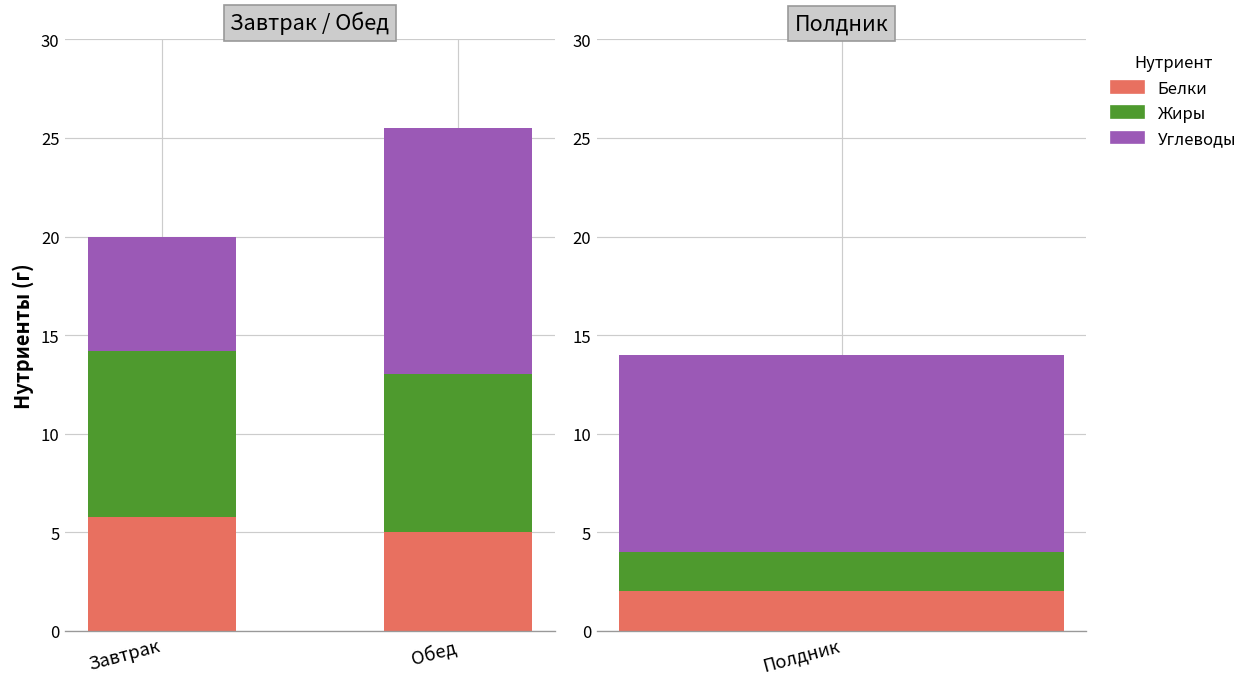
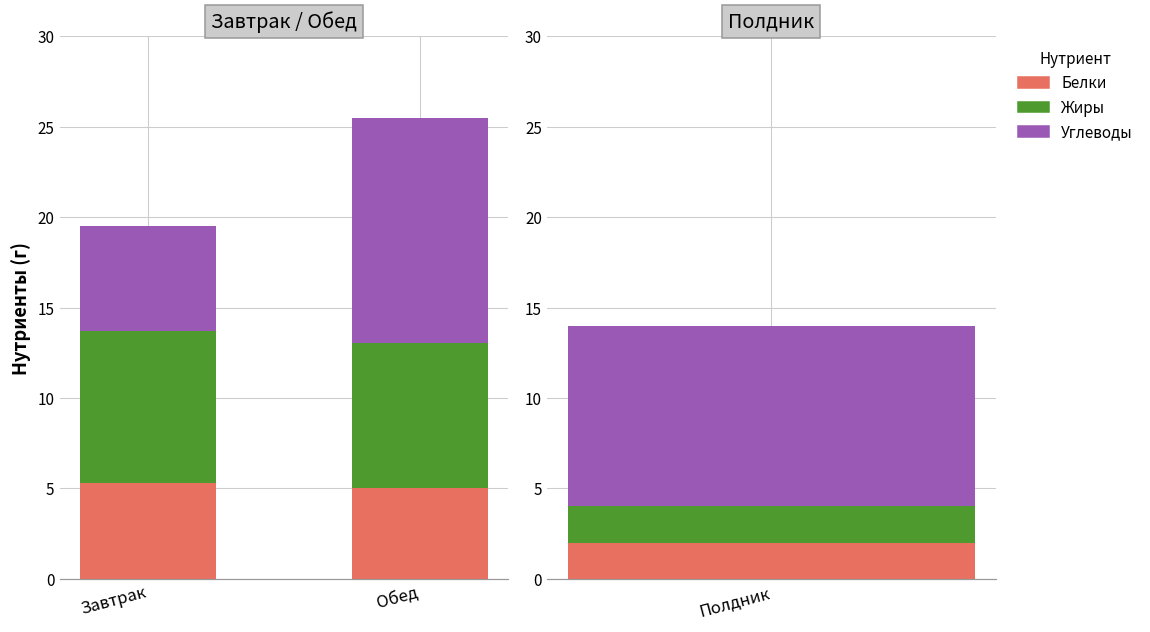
Завтрак / Обед, Белки, Завтрак: 5.8 -> 5.3
